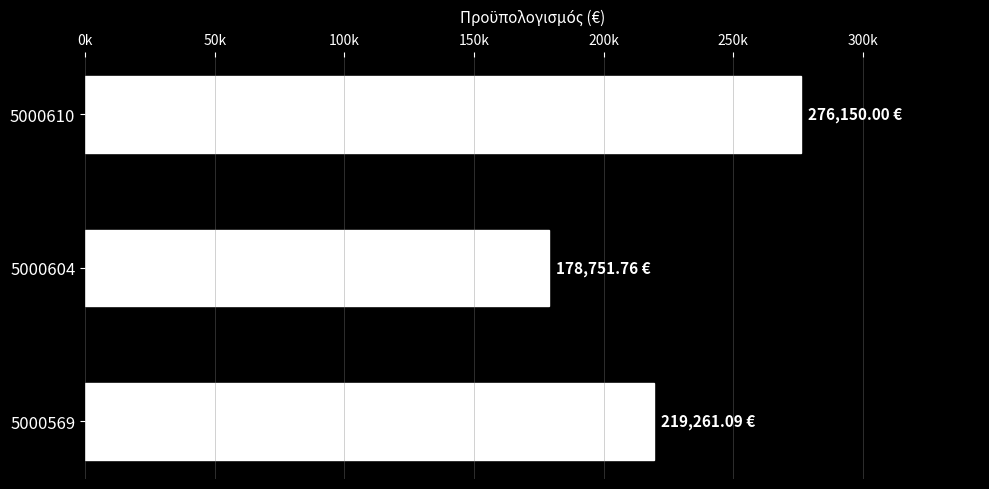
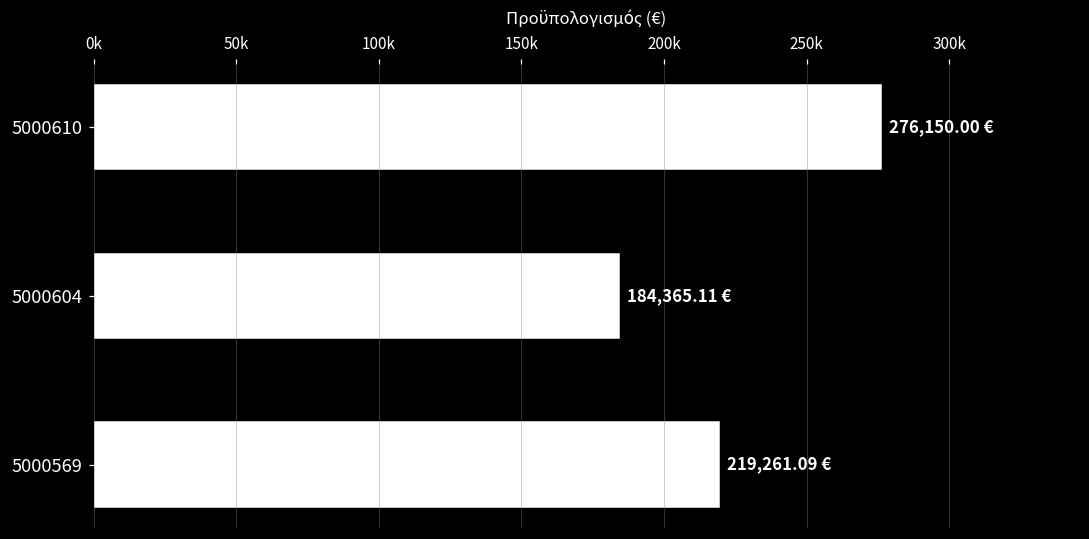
5000604: 178,751.76 -> 184,365.11
